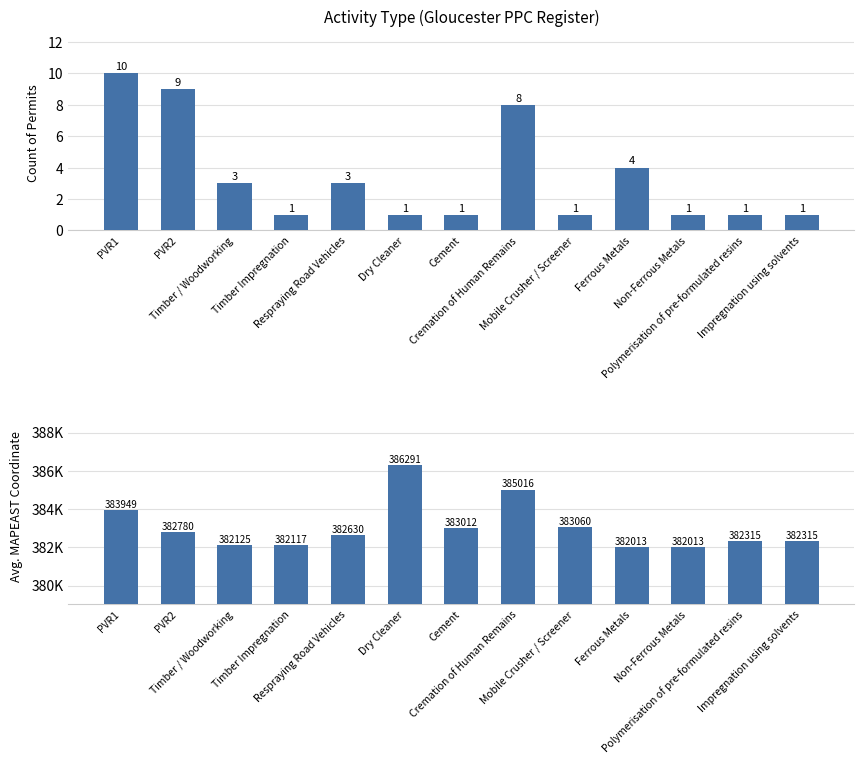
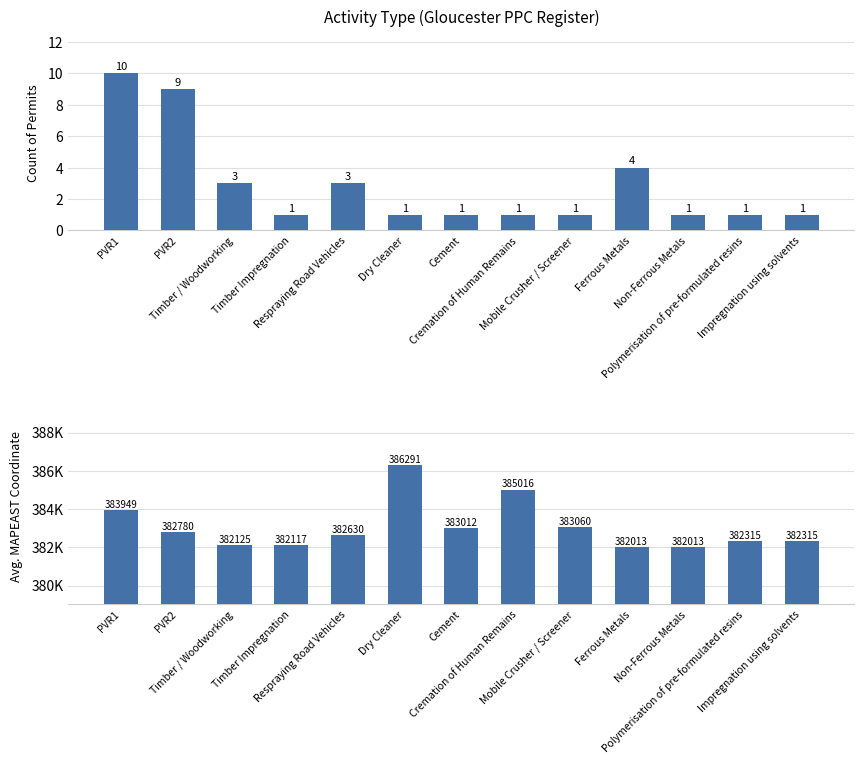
Activity Type (Gloucester PPC Register), Cremation of Human Remains: 8 -> 1
